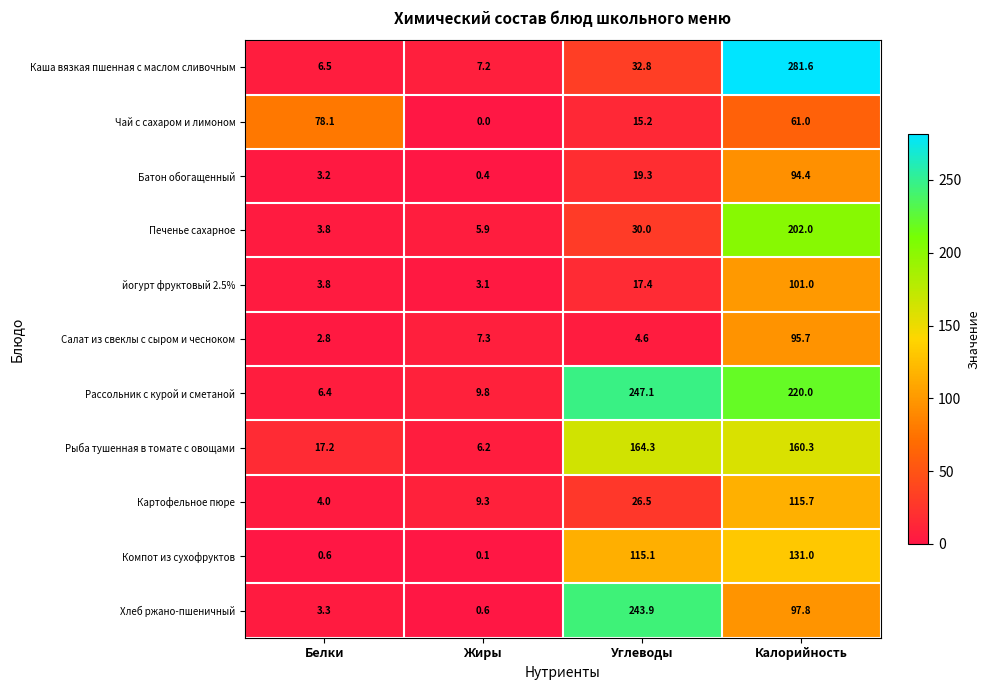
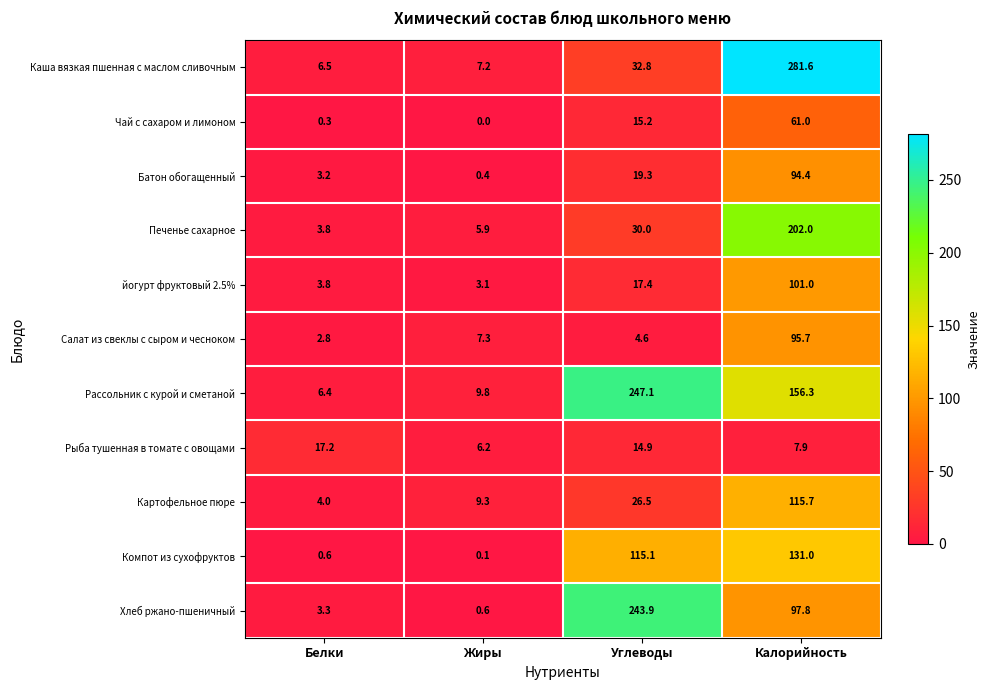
Чай с сахаром и лимоном, Белки: 78.1 -> 0.3
Рассольник с курой и сметаной, Калорийность: 220.0 -> 156.3
Рыба тушенная в томате с овощами, Углеводы: 164.3 -> 14.9
Рыба тушенная в томате с овощами, Калорийность: 160.3 -> 7.9
